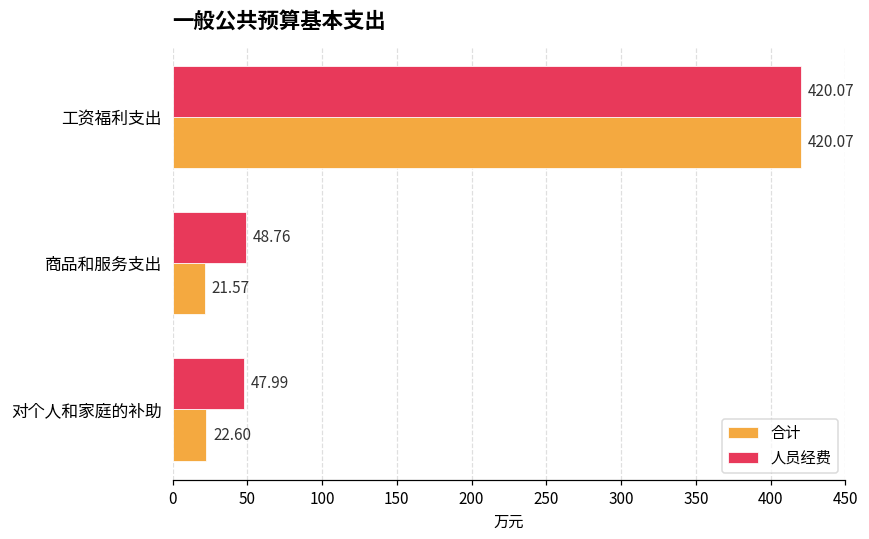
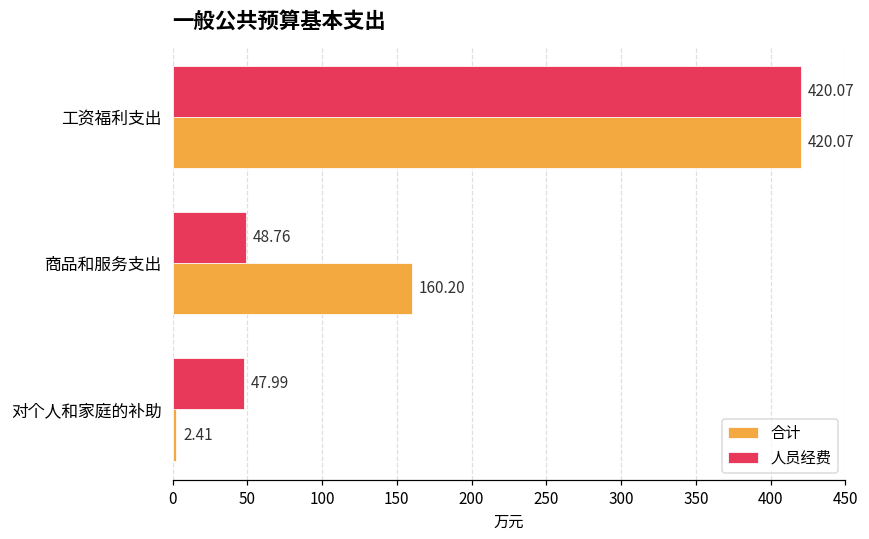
合计, 商品和服务支出: 21.57 -> 160.20
合计, 对个人和家庭的补助: 22.60 -> 2.41
